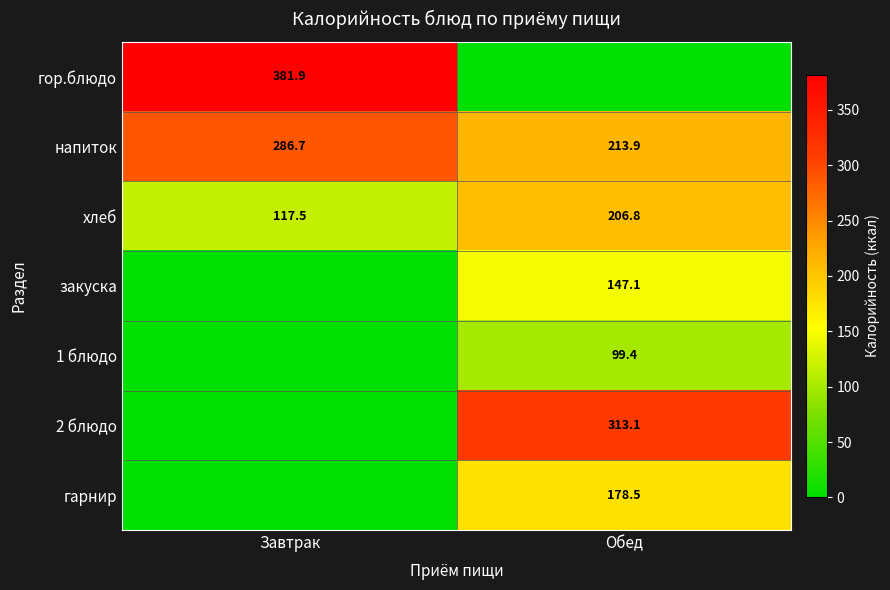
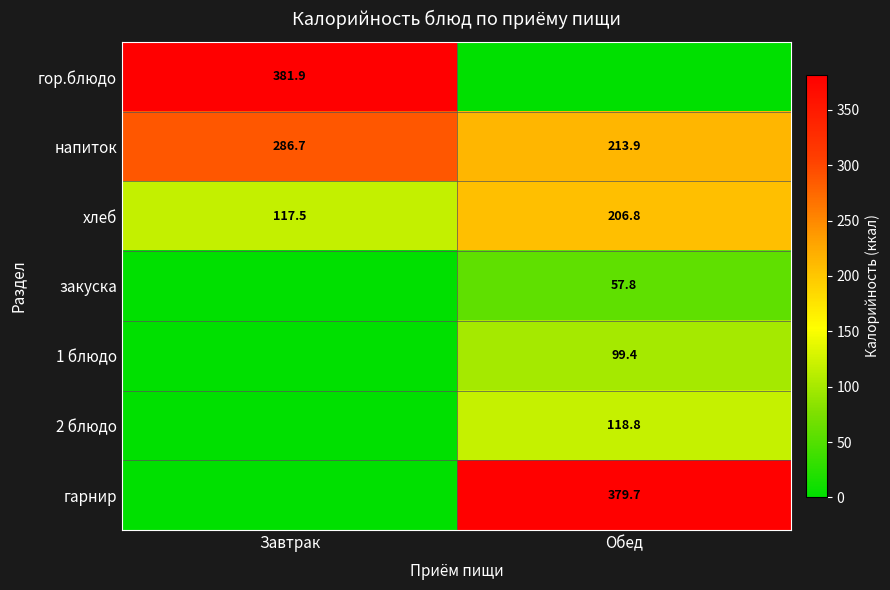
закуска, Обед: 147.1 -> 57.8
2 блюдо, Обед: 313.1 -> 118.8
гарнир, Обед: 178.5 -> 379.7
